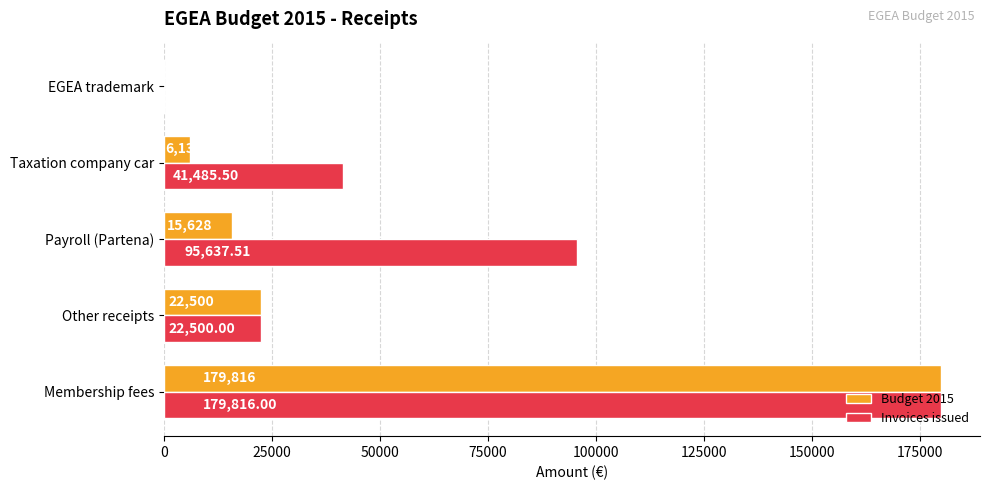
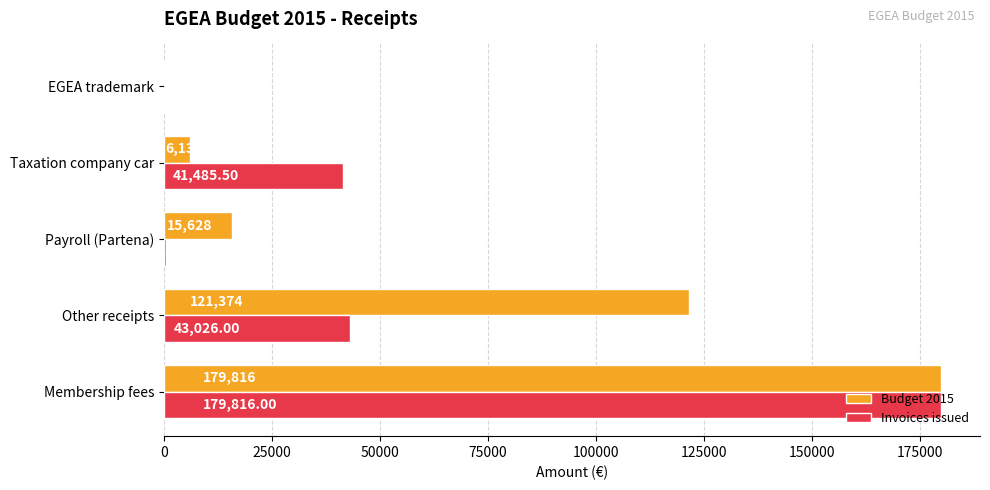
Invoices issued, Payroll (Partena): 96000 -> 1000
Budget 2015, Other receipts: 22,500 -> 121,374
Invoices issued, Other receipts: 22,500.00 -> 43,026.00
